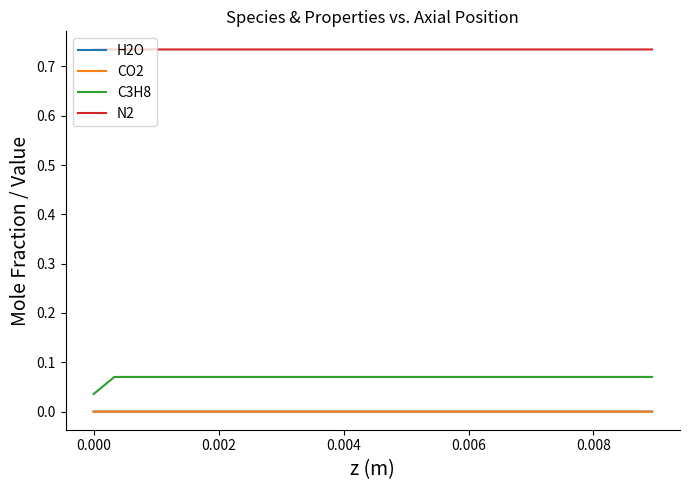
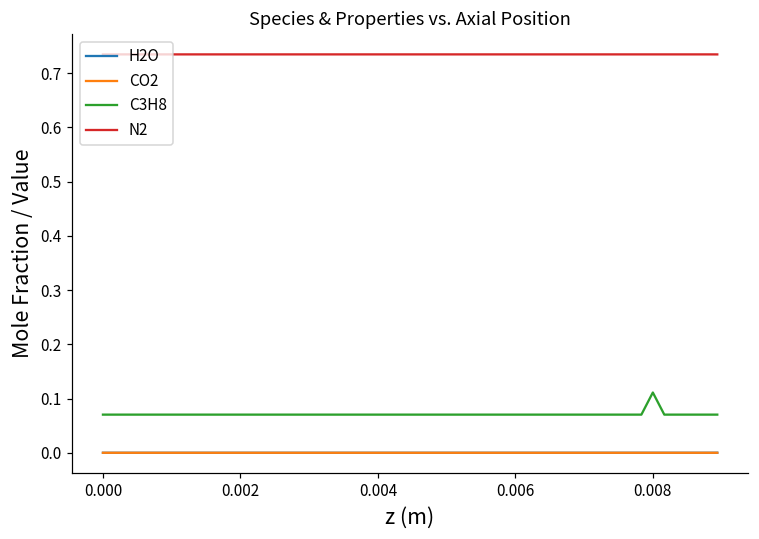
C3H8, 0.000: 0.04 -> 0.07
C3H8, 0.008: 0.07 -> 0.11
